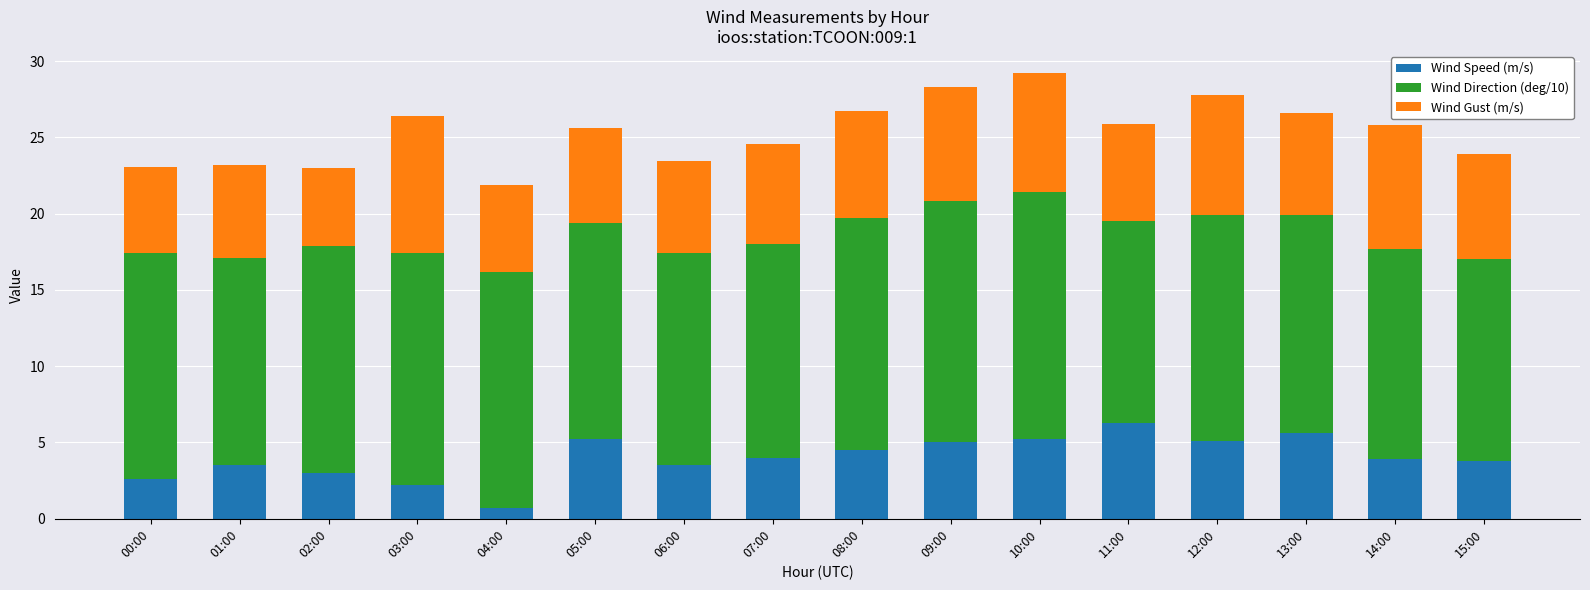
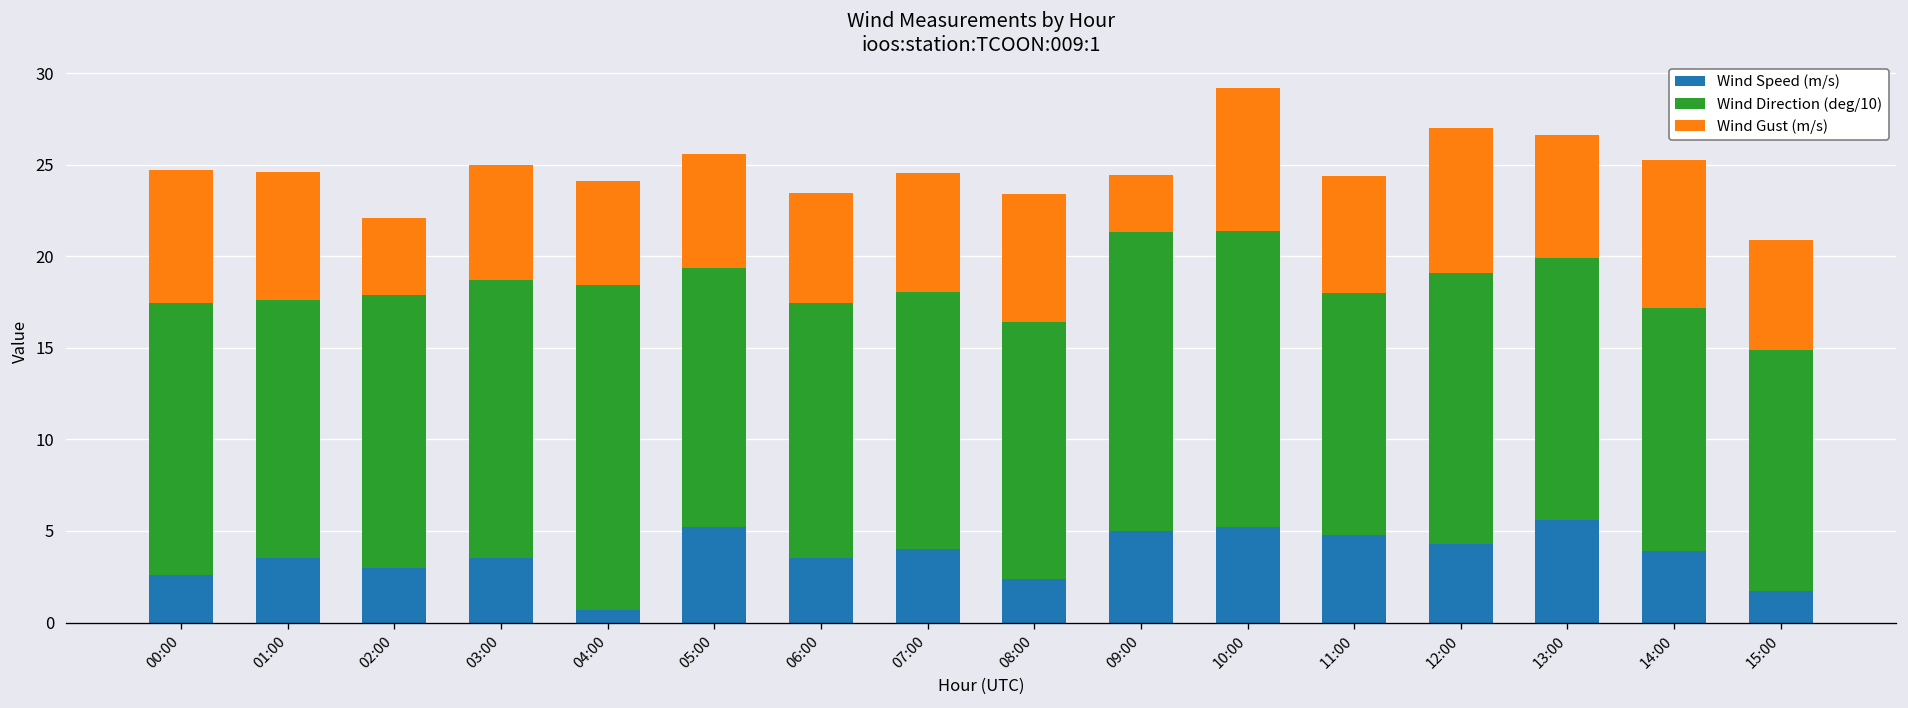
Wind Gust (m/s), 00:00: 5.6 -> 7.3
Wind Direction (deg/10), 01:00: 13.6 -> 14.1
Wind Gust (m/s), 01:00: 6.1 -> 7.0
Wind Gust (m/s), 02:00: 5.1 -> 4.2
Wind Speed (m/s), 03:00: 2.2 -> 3.5
Wind Gust (m/s), 03:00: 9.0 -> 6.3
Wind Direction (deg/10), 04:00: 15.5 -> 17.7
Wind Speed (m/s), 08:00: 4.5 -> 2.4
Wind Direction (deg/10), 08:00: 15.2 -> 14.0
Wind Direction (deg/10), 09:00: 15.8 -> 16.3
Wind Gust (m/s), 09:00: 7.5 -> 3.1
Wind Speed (m/s), 11:00: 6.3 -> 4.8
Wind Speed (m/s), 12:00: 5.1 -> 4.3
Wind Direction (deg/10), 14:00: 13.8 -> 13.3
Wind Speed (m/s), 15:00: 3.8 -> 1.7
Wind Gust (m/s), 15:00: 6.9 -> 6.0
